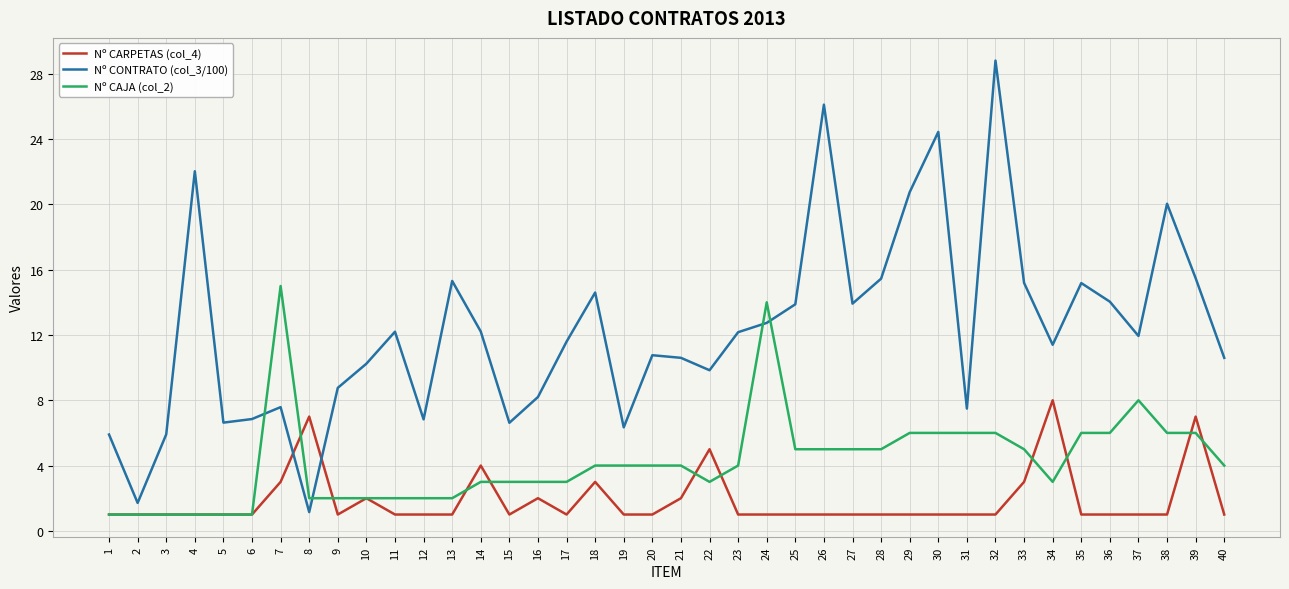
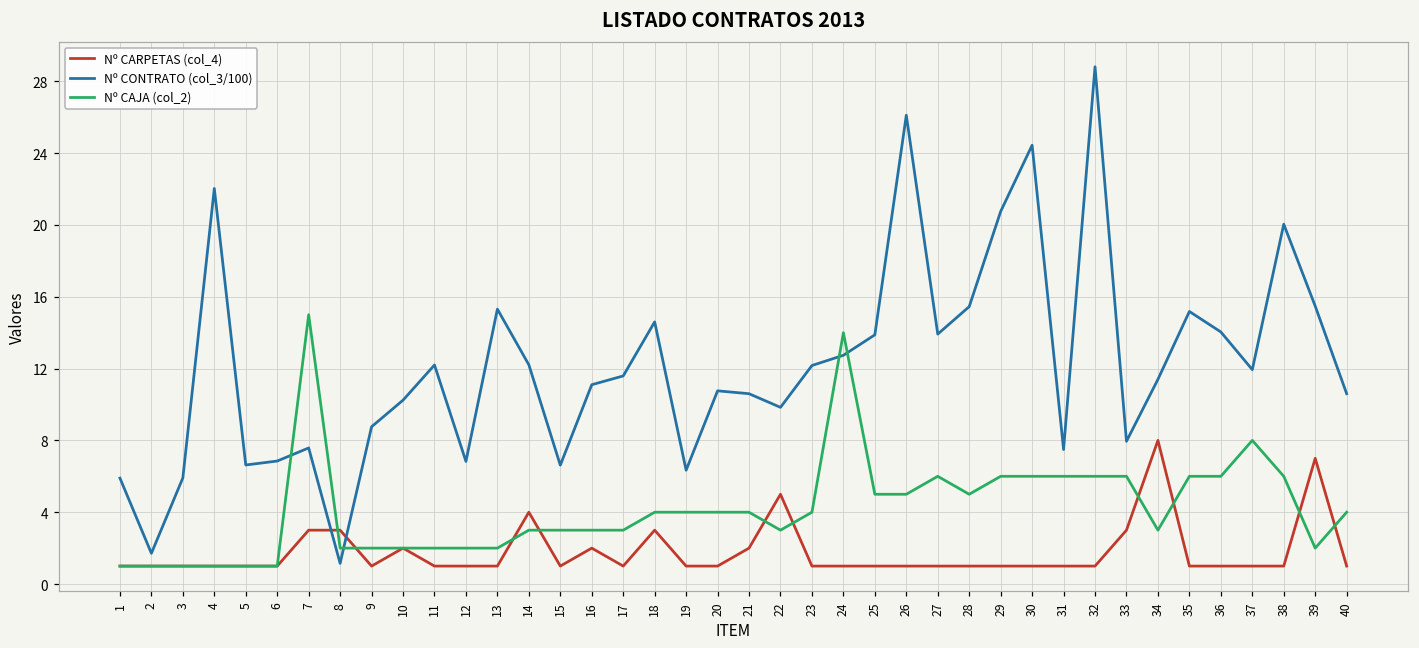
Nº CARPETAS (col_4), 8: 7 -> 3
Nº CONTRATO (col_3/100), 16: 8.2 -> 11.1
Nº CAJA (col_2), 27: 5 -> 6
Nº CONTRATO (col_3/100), 33: 15.2 -> 8.0
Nº CAJA (col_2), 33: 5 -> 6
Nº CAJA (col_2), 39: 6 -> 2
